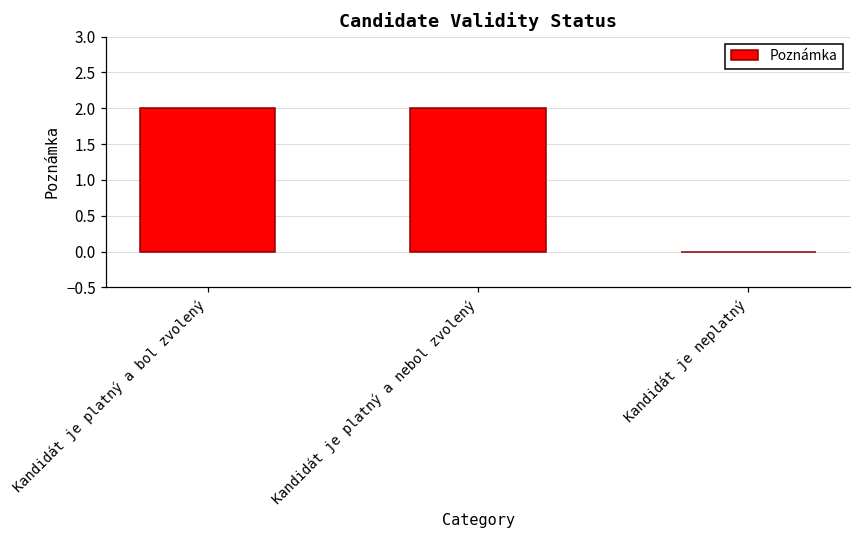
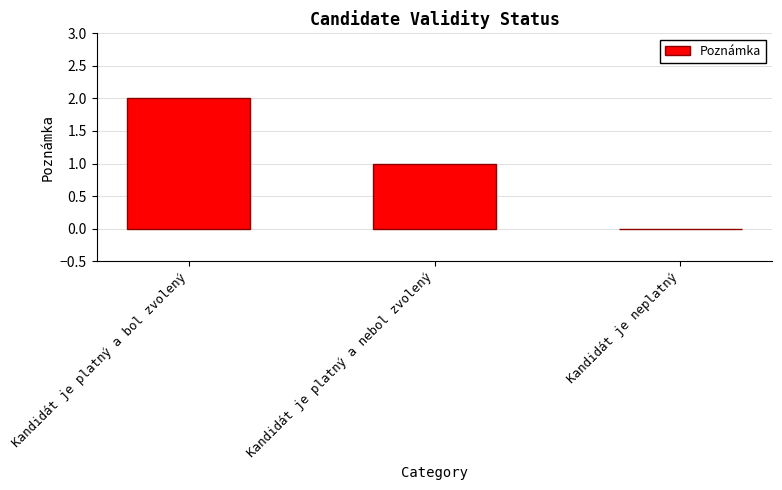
Kandidát je platný a nebol zvolený: 2 -> 1
